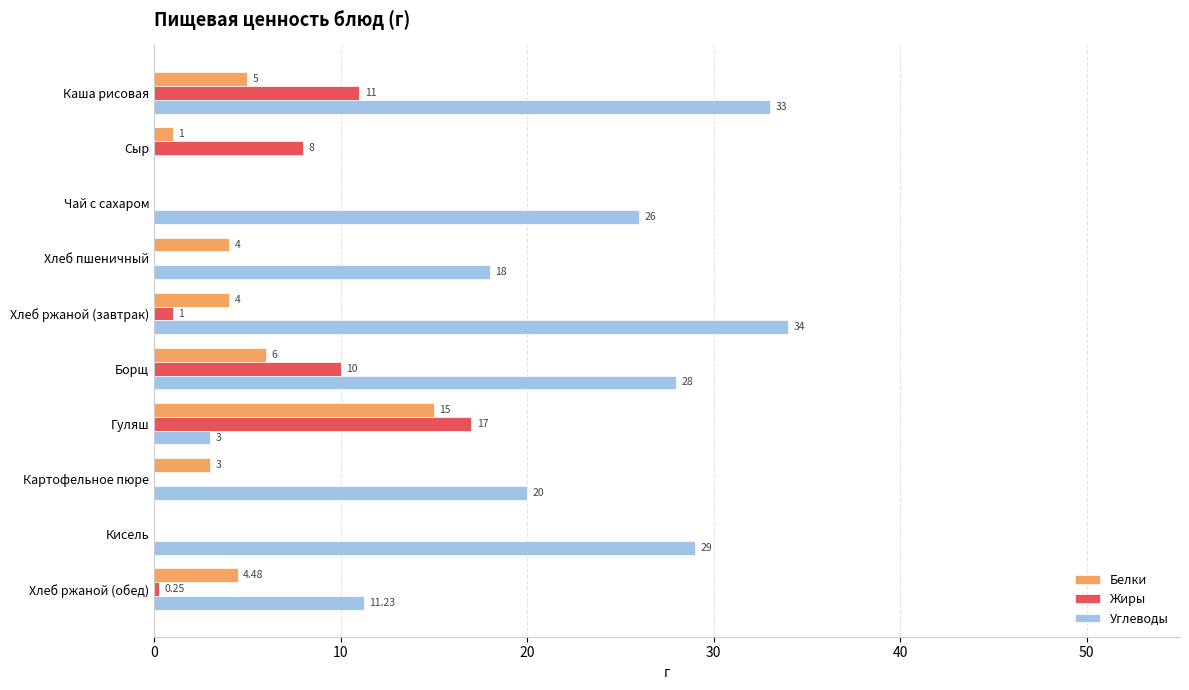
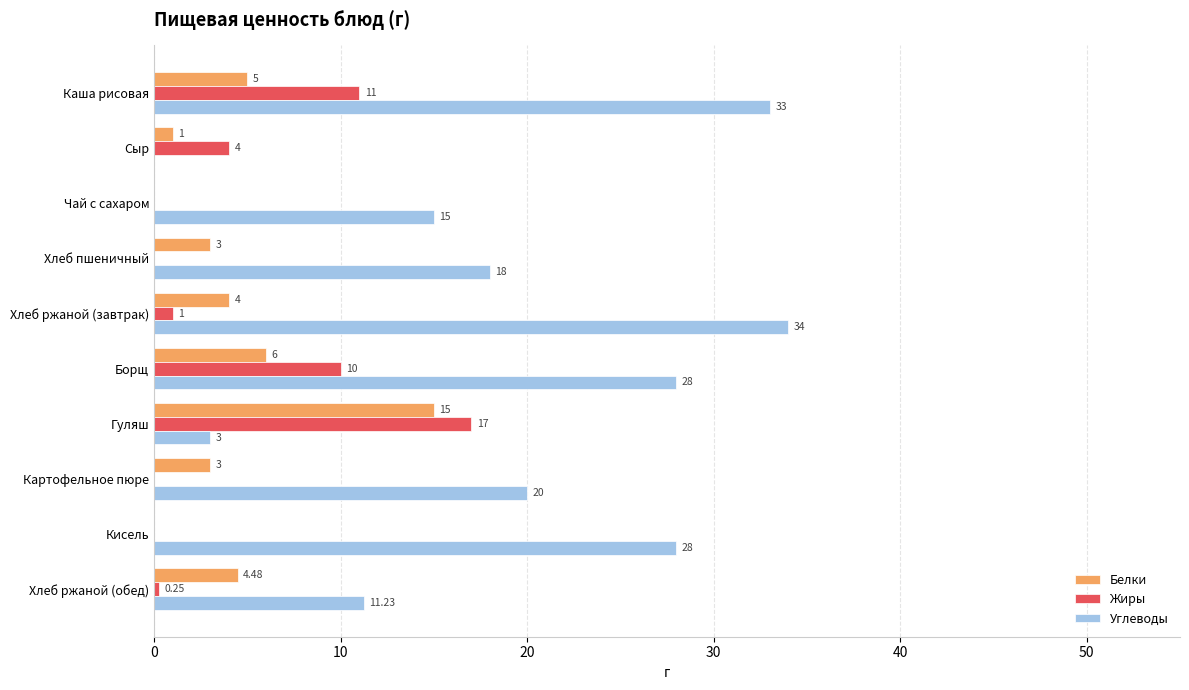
Жиры, Сыр: 8 -> 4
Углеводы, Чай с сахаром: 26 -> 15
Белки, Хлеб пшеничный: 4 -> 3
Углеводы, Кисель: 29 -> 28
